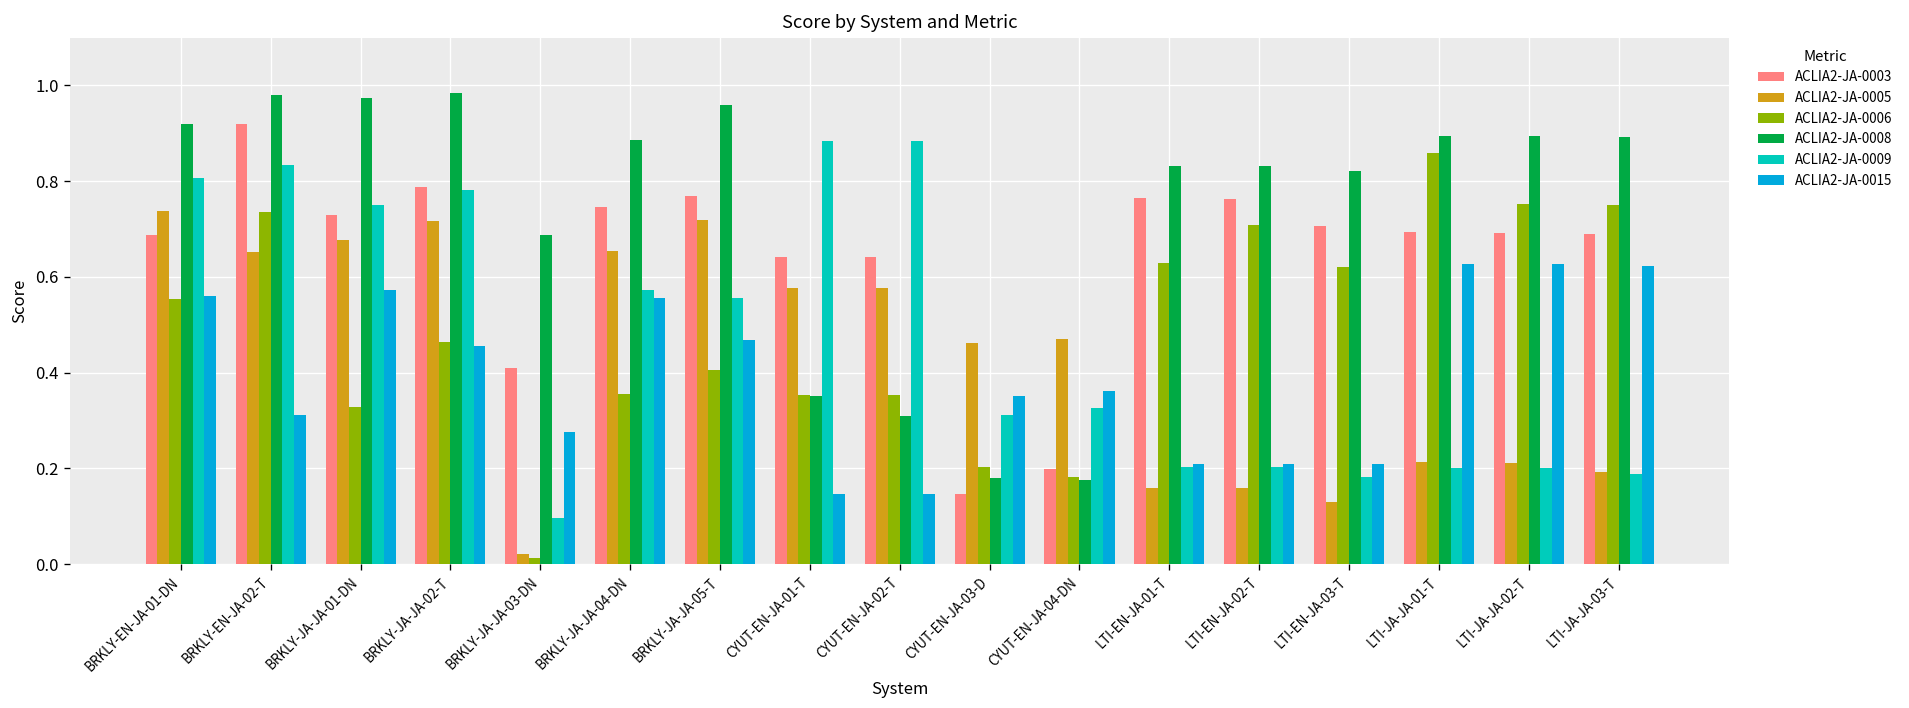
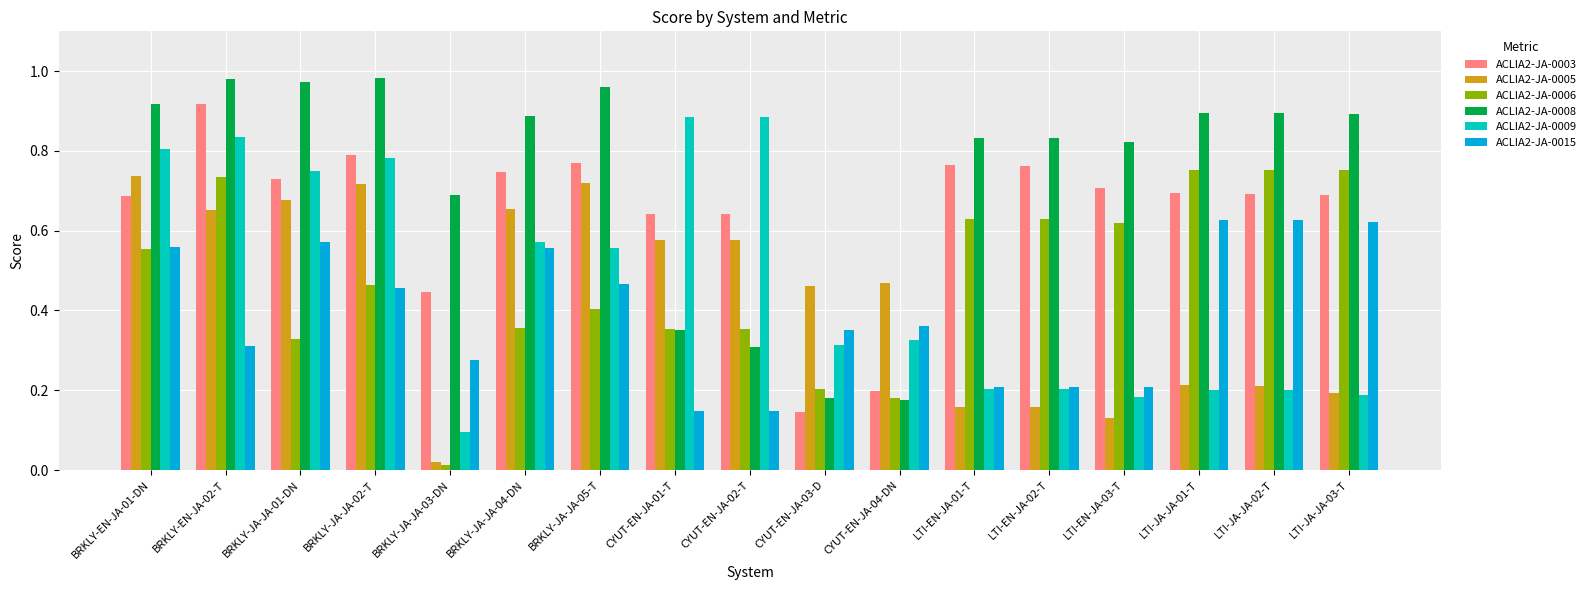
ACLIA2-JA-0003, BRKLY-JA-JA-03-DN: 0.41 -> 0.45
ACLIA2-JA-0006, LTI-EN-JA-02-T: 0.71 -> 0.63
ACLIA2-JA-0006, LTI-JA-JA-01-T: 0.86 -> 0.75
